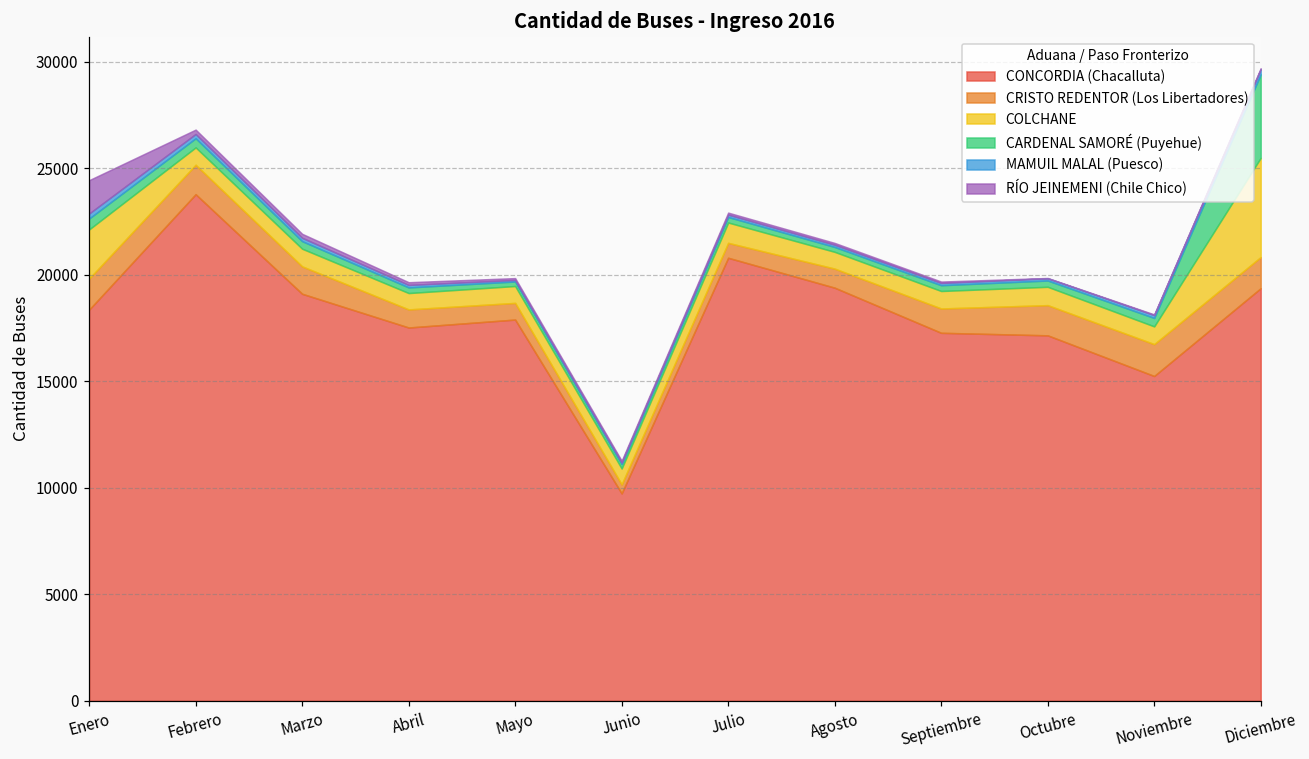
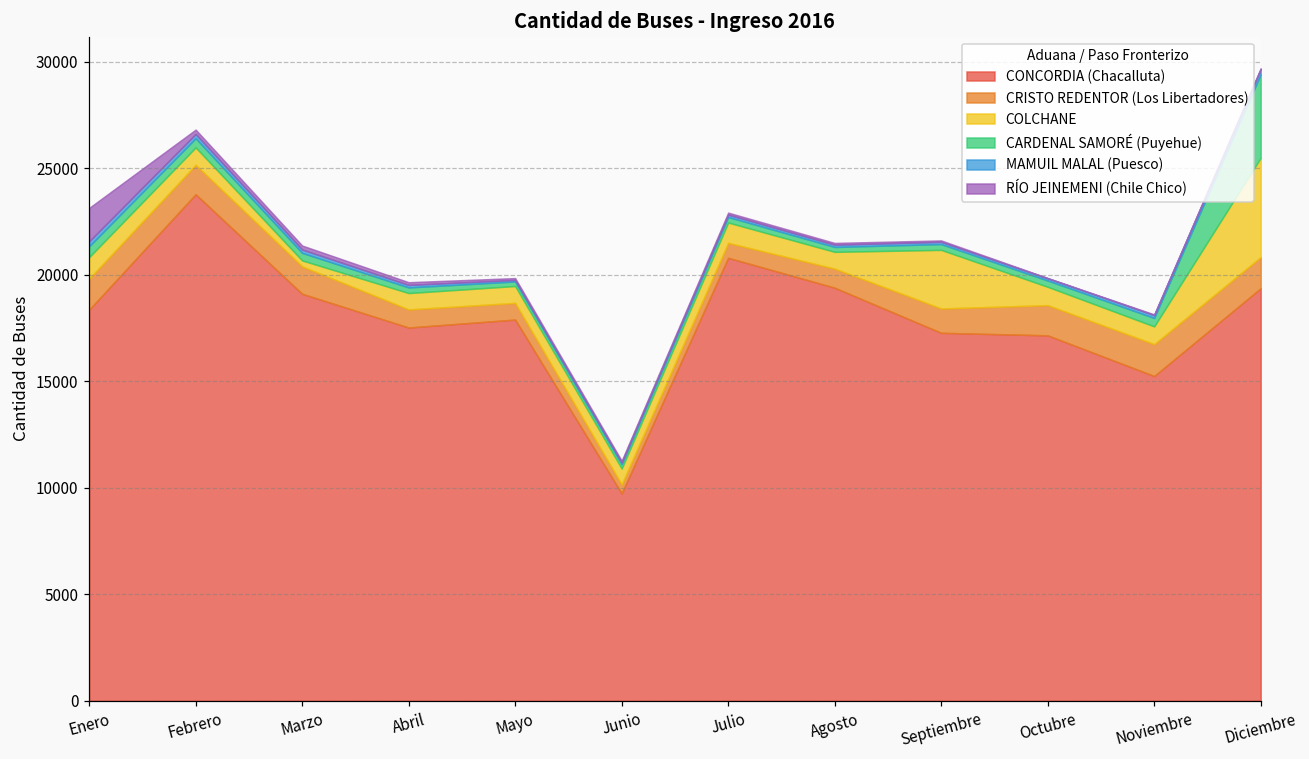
COLCHANE, Enero: 2300 -> 1000
COLCHANE, Marzo: 800 -> 300
COLCHANE, Septiembre: 800 -> 2800
